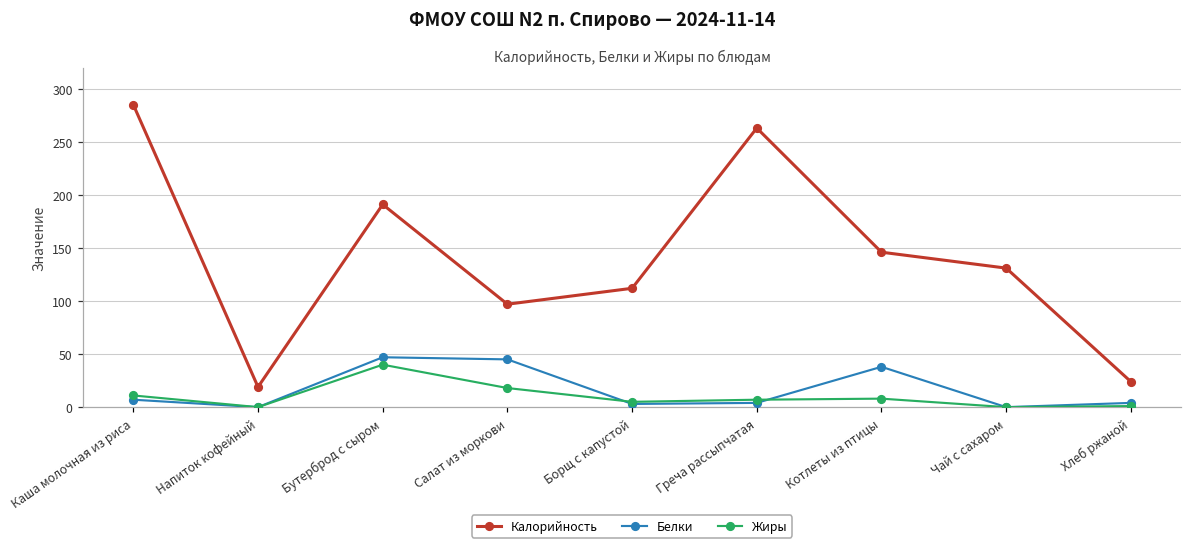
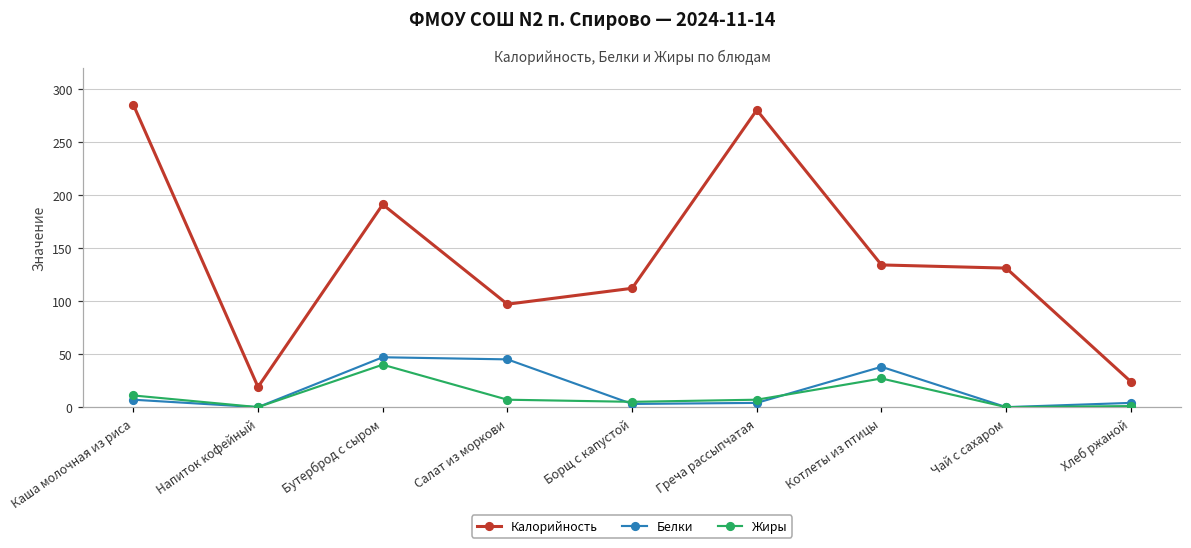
Жиры, Салат из моркови: 20 -> 10
Калорийность, Греча рассыпчатая: 260 -> 280
Калорийность, Котлеты из птицы: 150 -> 130
Жиры, Котлеты из птицы: 10 -> 30
